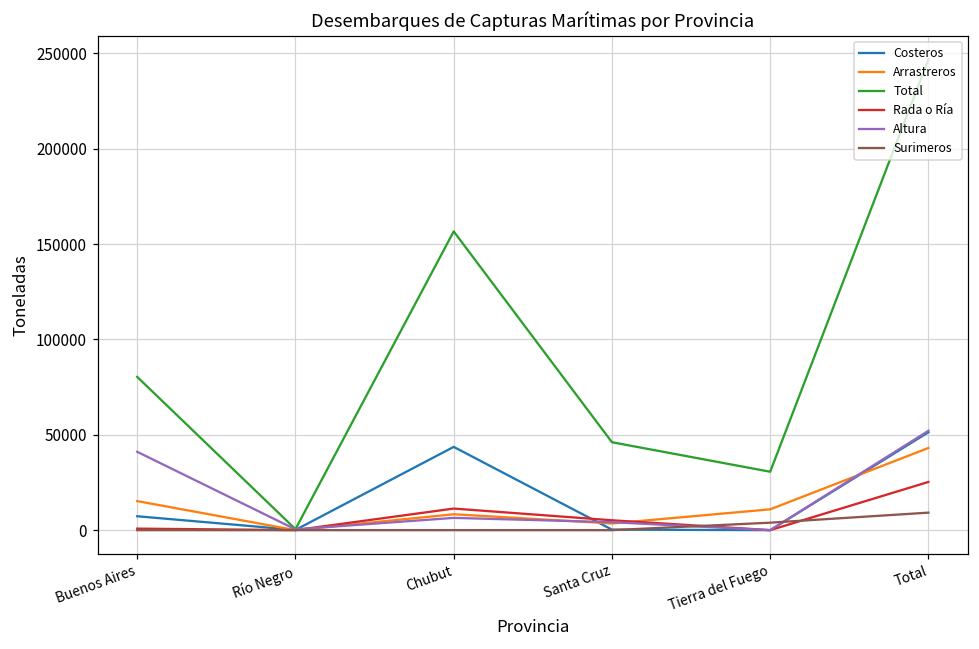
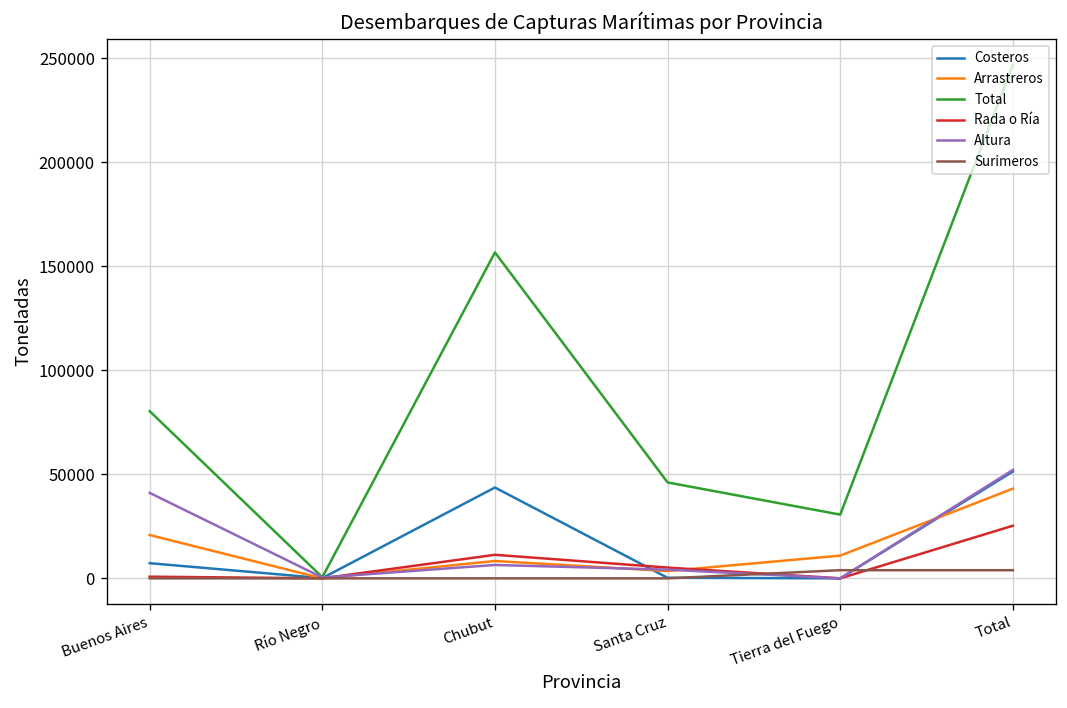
Arrastreros, Buenos Aires: 15000 -> 21000
Surimeros, Total: 9000 -> 4000
